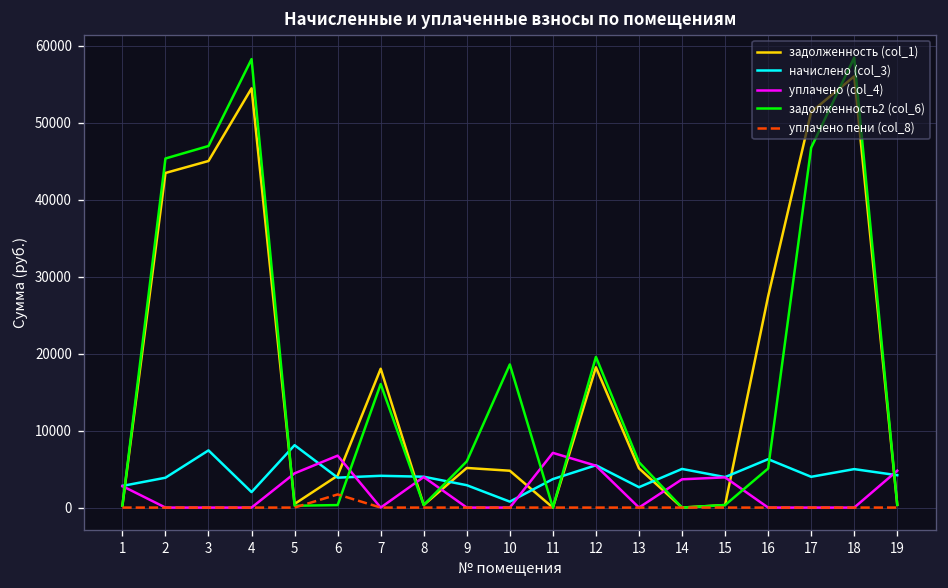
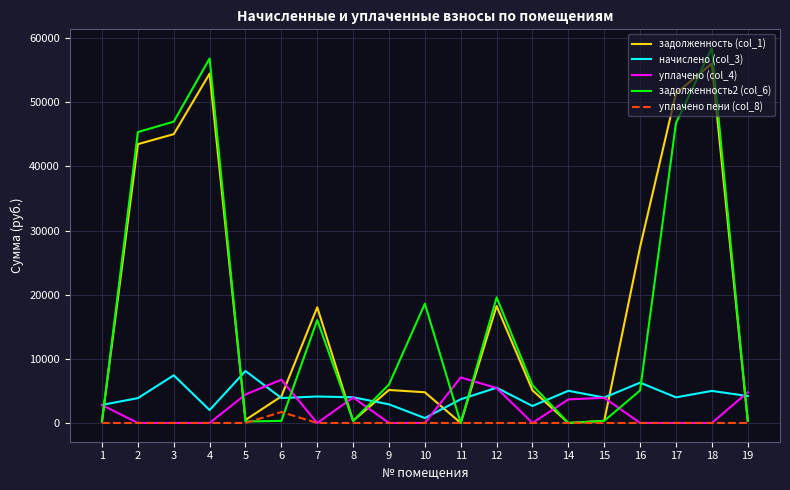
задолженность2 (col_6), 4: 58000 -> 57000
